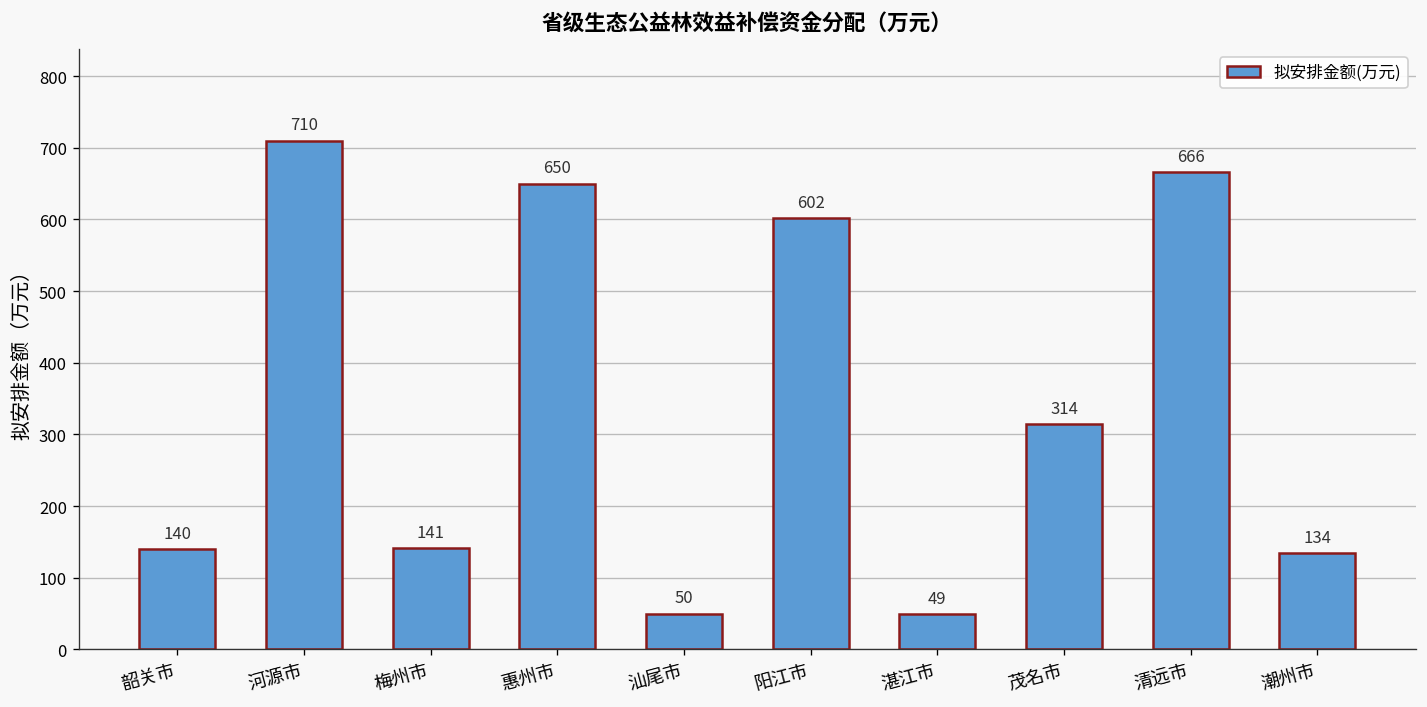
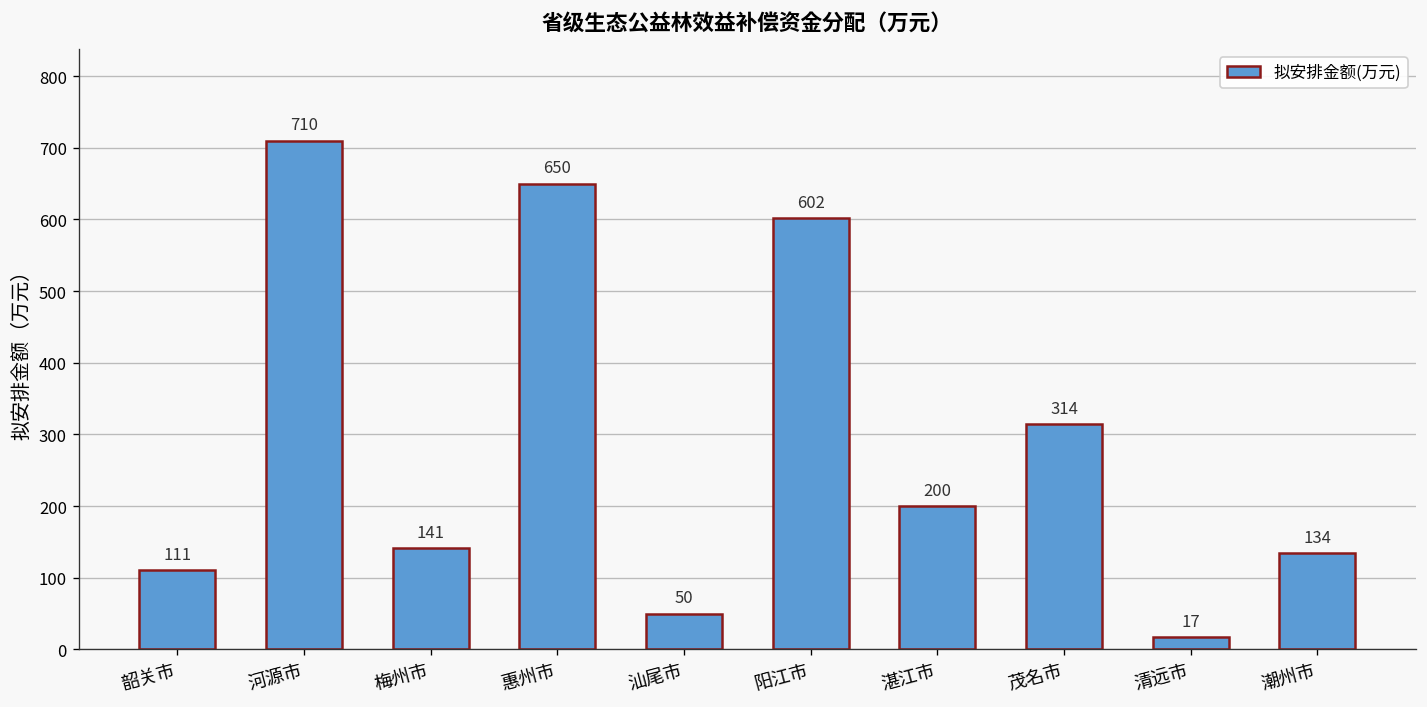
韶关市: 140 -> 111
湛江市: 49 -> 200
清远市: 666 -> 17
